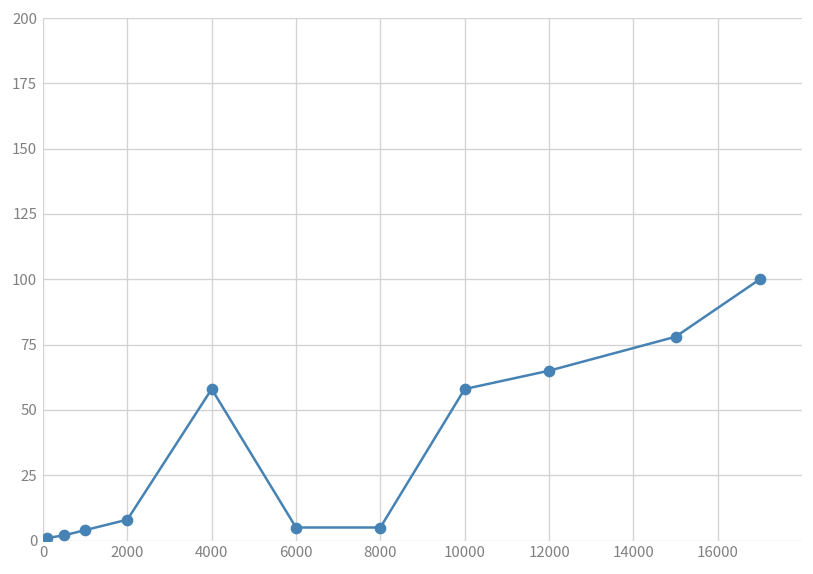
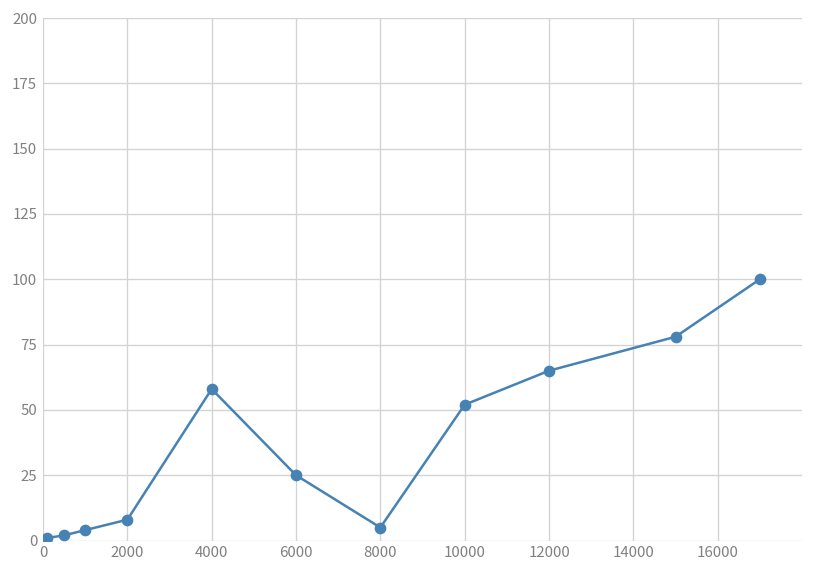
6000: 5 -> 25
10000: 58 -> 52
